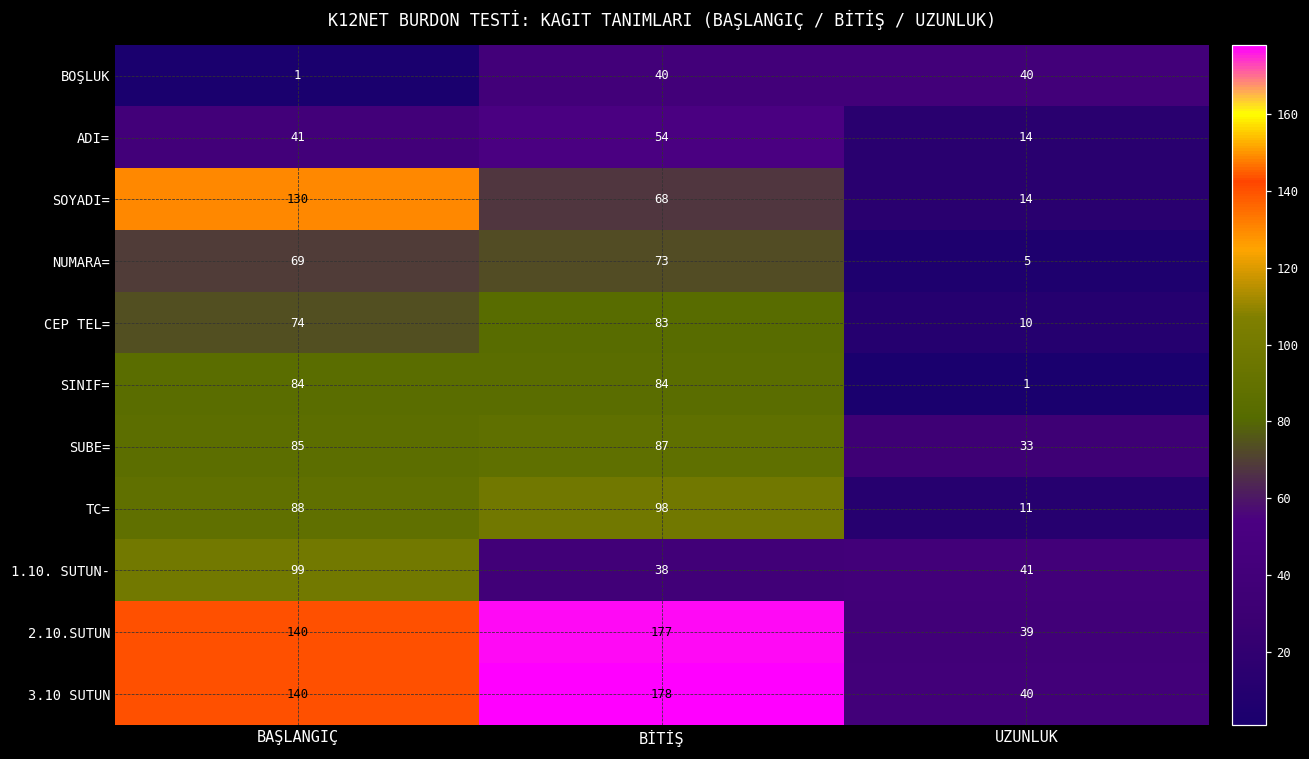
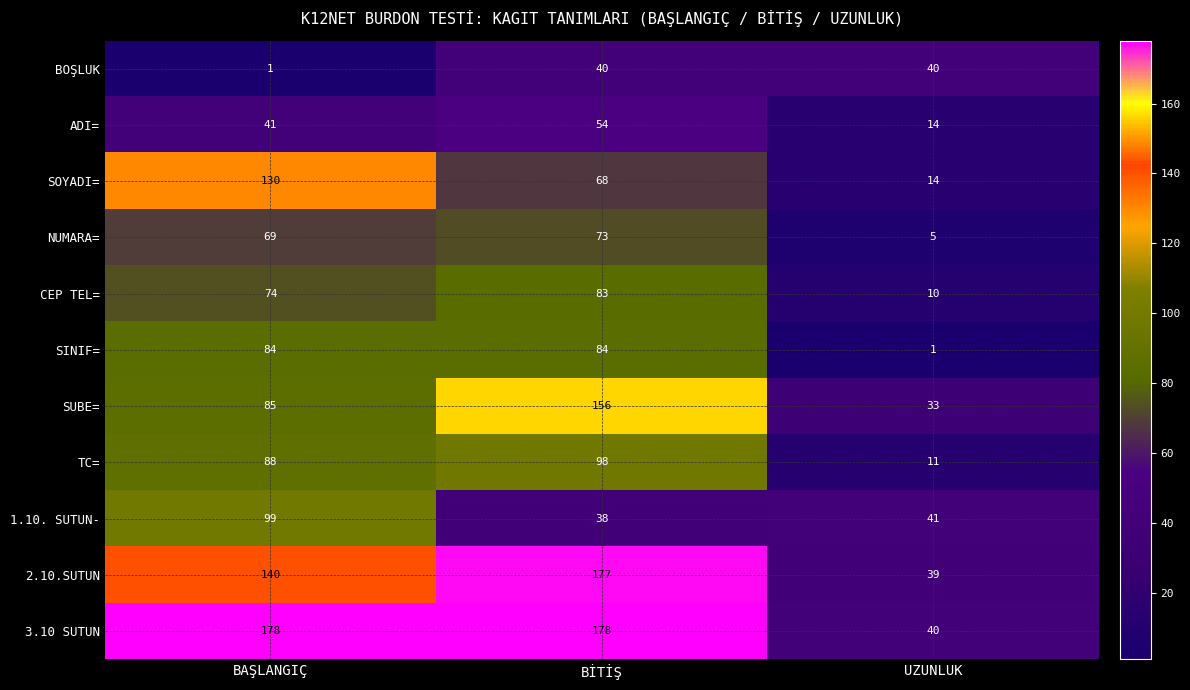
SUBE=, BİTİŞ: 87 -> 156
3.10 SUTUN, BAŞLANGIÇ: 140 -> 178
